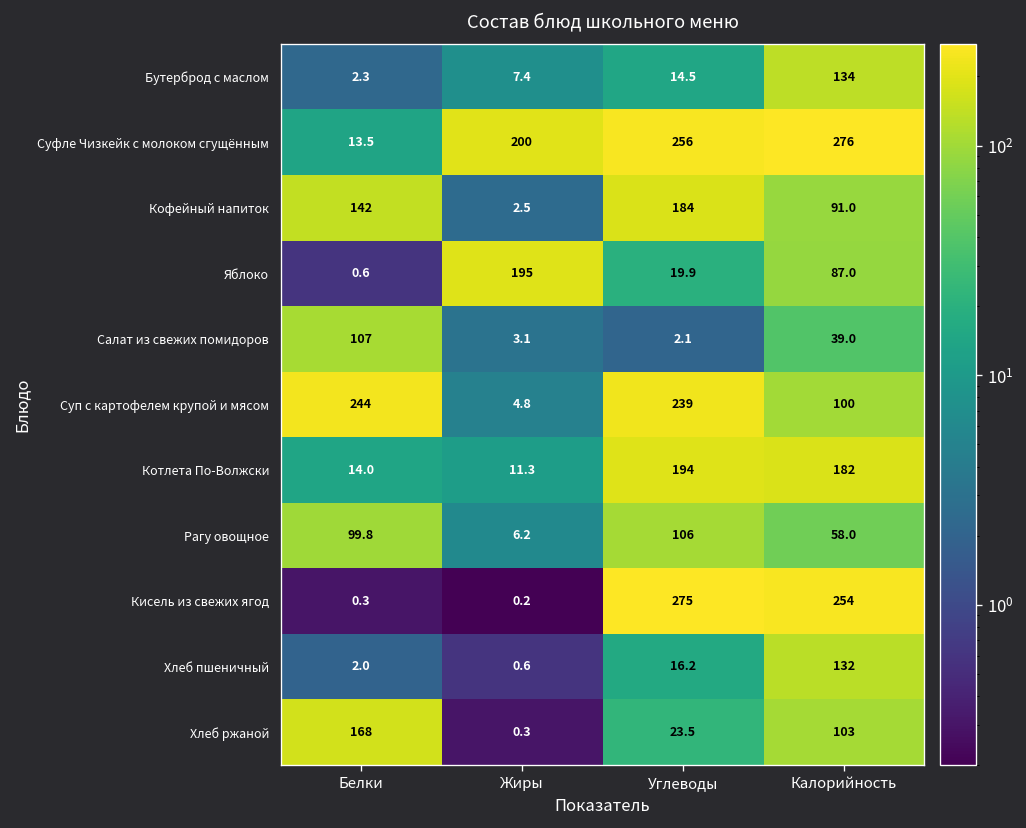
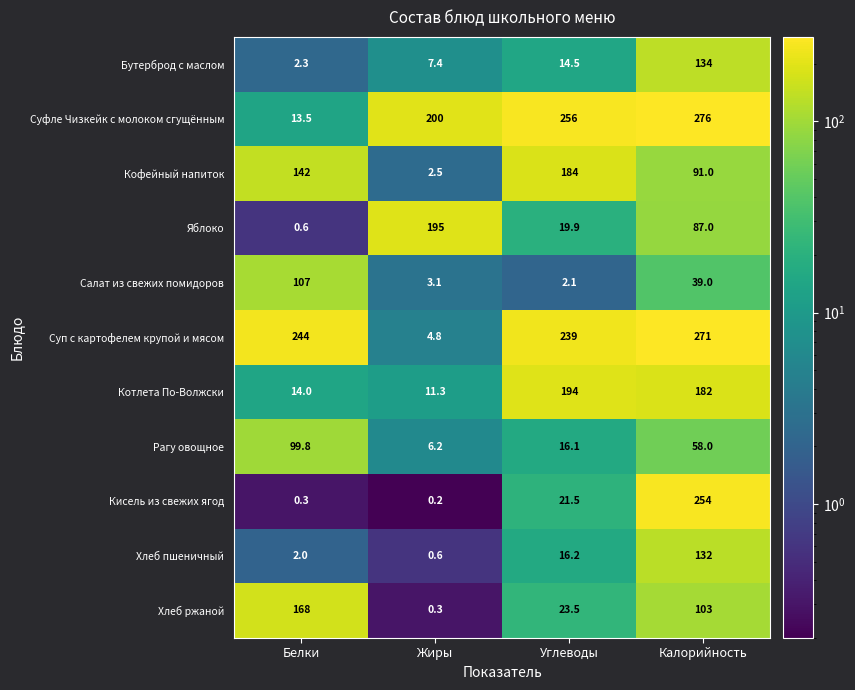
Суп с картофелем крупой и мясом, Калорийность: 100 -> 271
Рагу овощное, Углеводы: 106 -> 16.1
Кисель из свежих ягод, Углеводы: 275 -> 21.5
